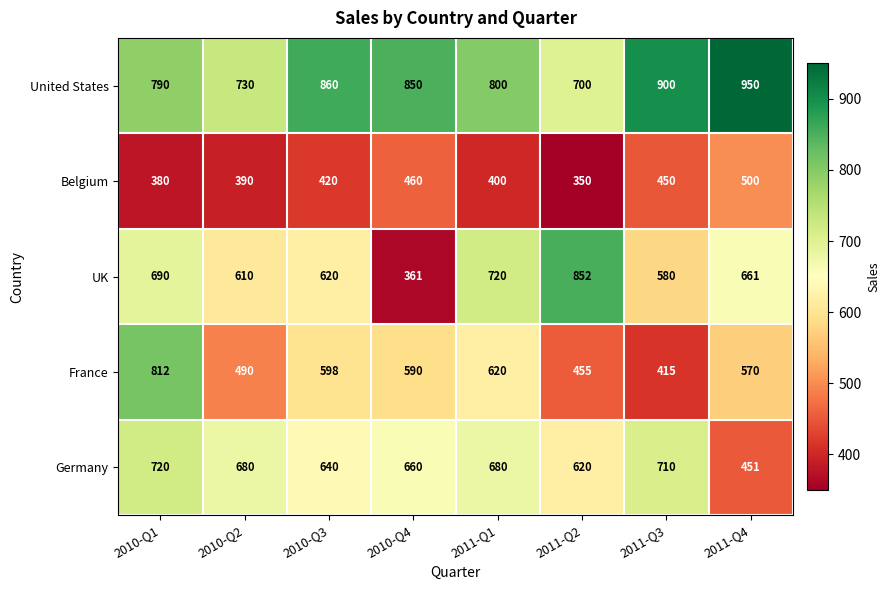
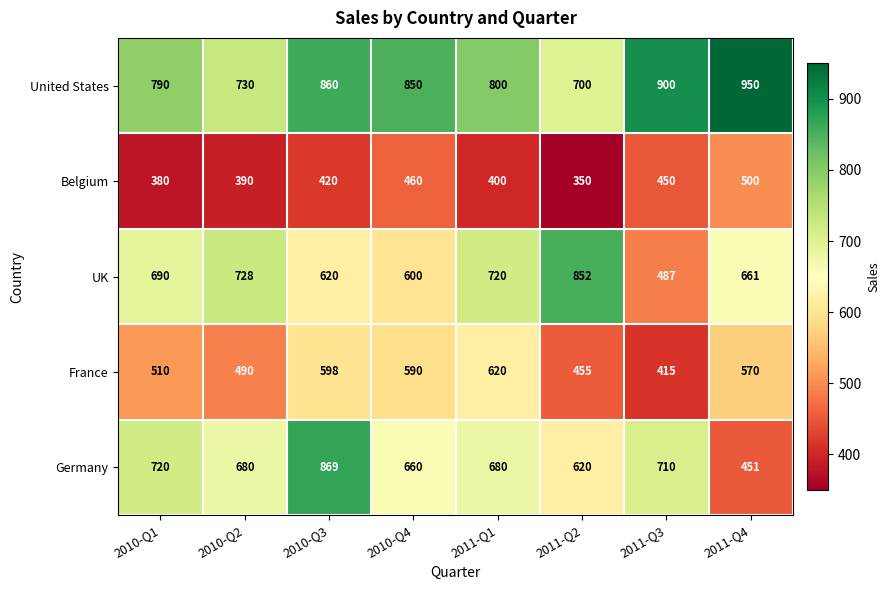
UK, 2010-Q2: 610 -> 728
UK, 2010-Q4: 361 -> 600
UK, 2011-Q3: 580 -> 487
France, 2010-Q1: 812 -> 510
Germany, 2010-Q3: 640 -> 869
